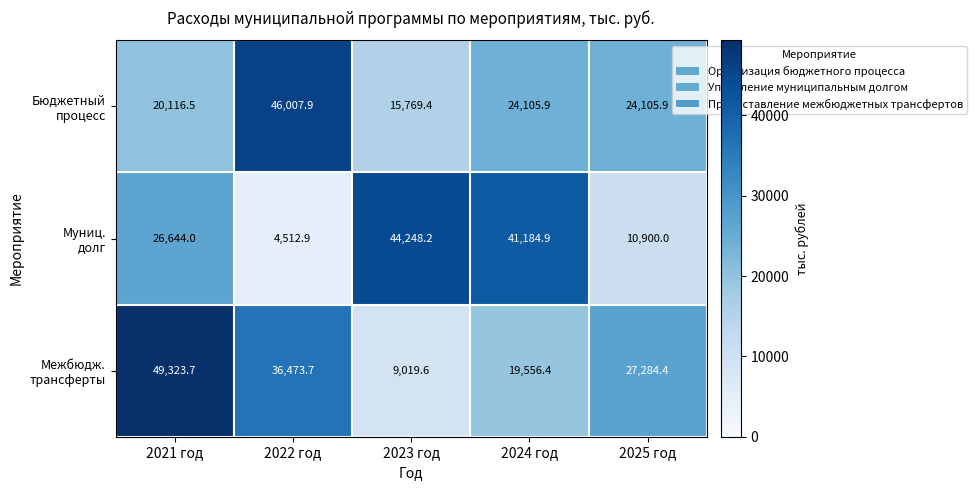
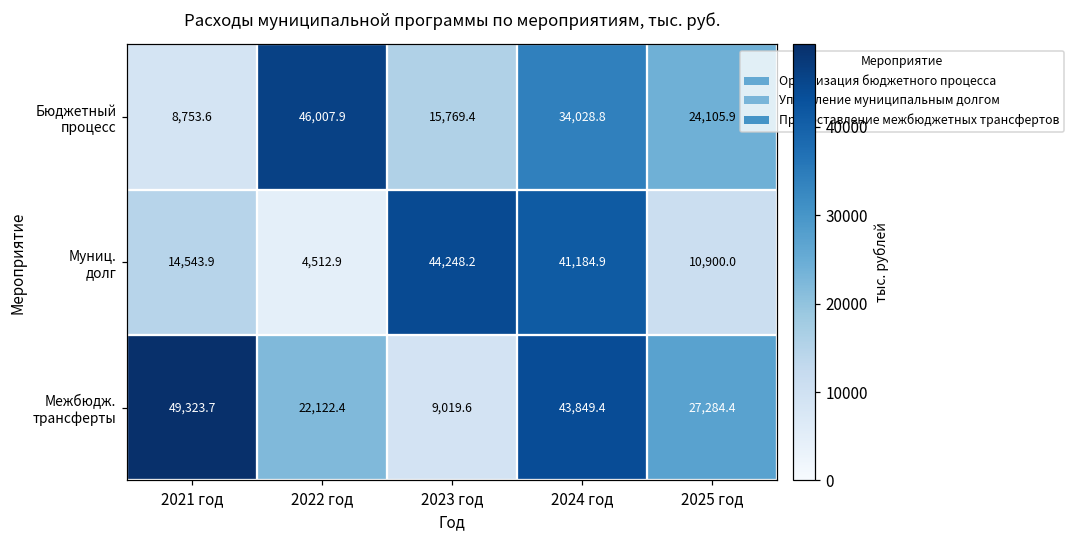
Бюджетный процесс, 2021 год: 20,116.5 -> 8,753.6
Бюджетный процесс, 2024 год: 24,105.9 -> 34,028.8
Муниц. долг, 2021 год: 26,644.0 -> 14,543.9
Межбюдж. трансферты, 2022 год: 36,473.7 -> 22,122.4
Межбюдж. трансферты, 2024 год: 19,556.4 -> 43,849.4
